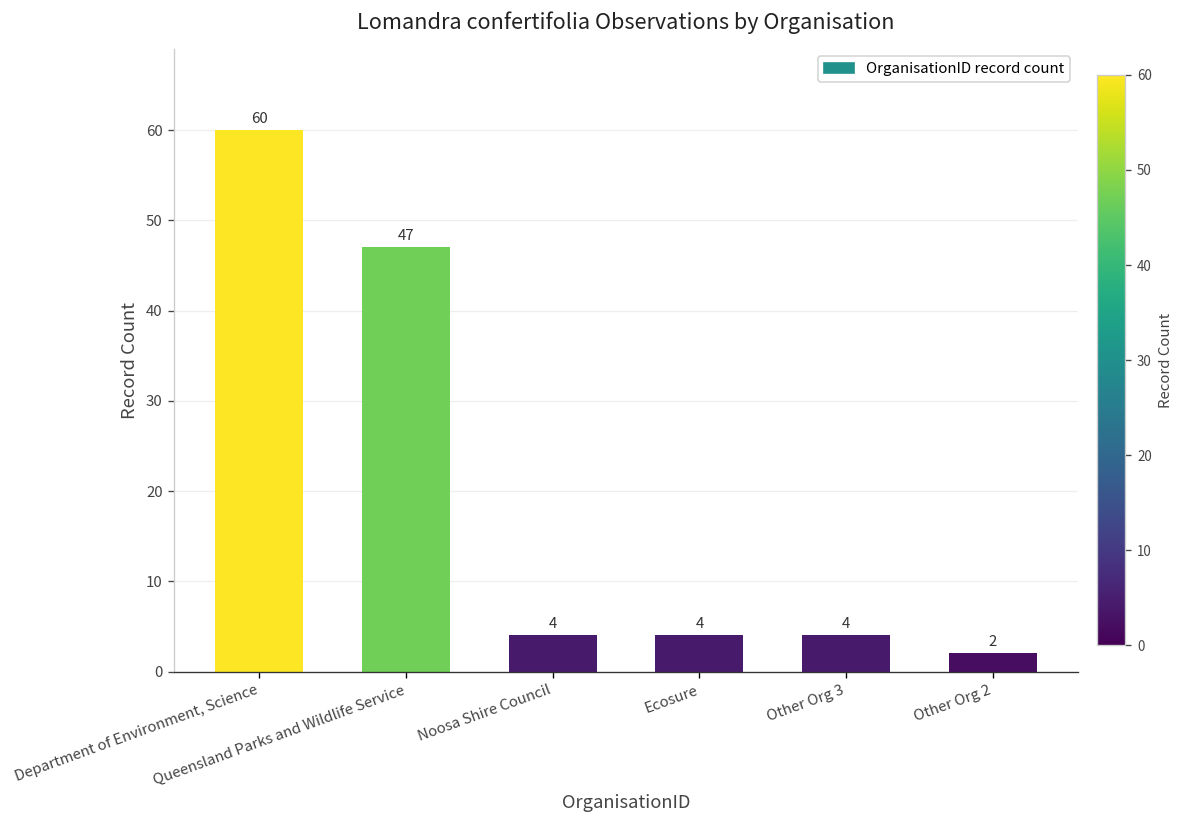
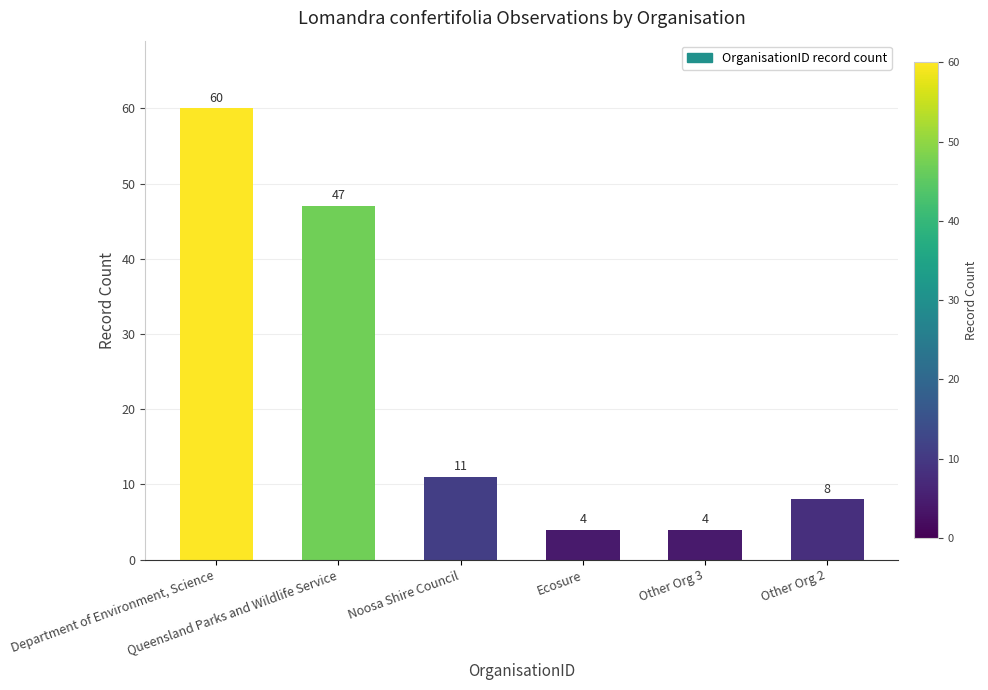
Noosa Shire Council: 4 -> 11
Other Org 2: 2 -> 8
